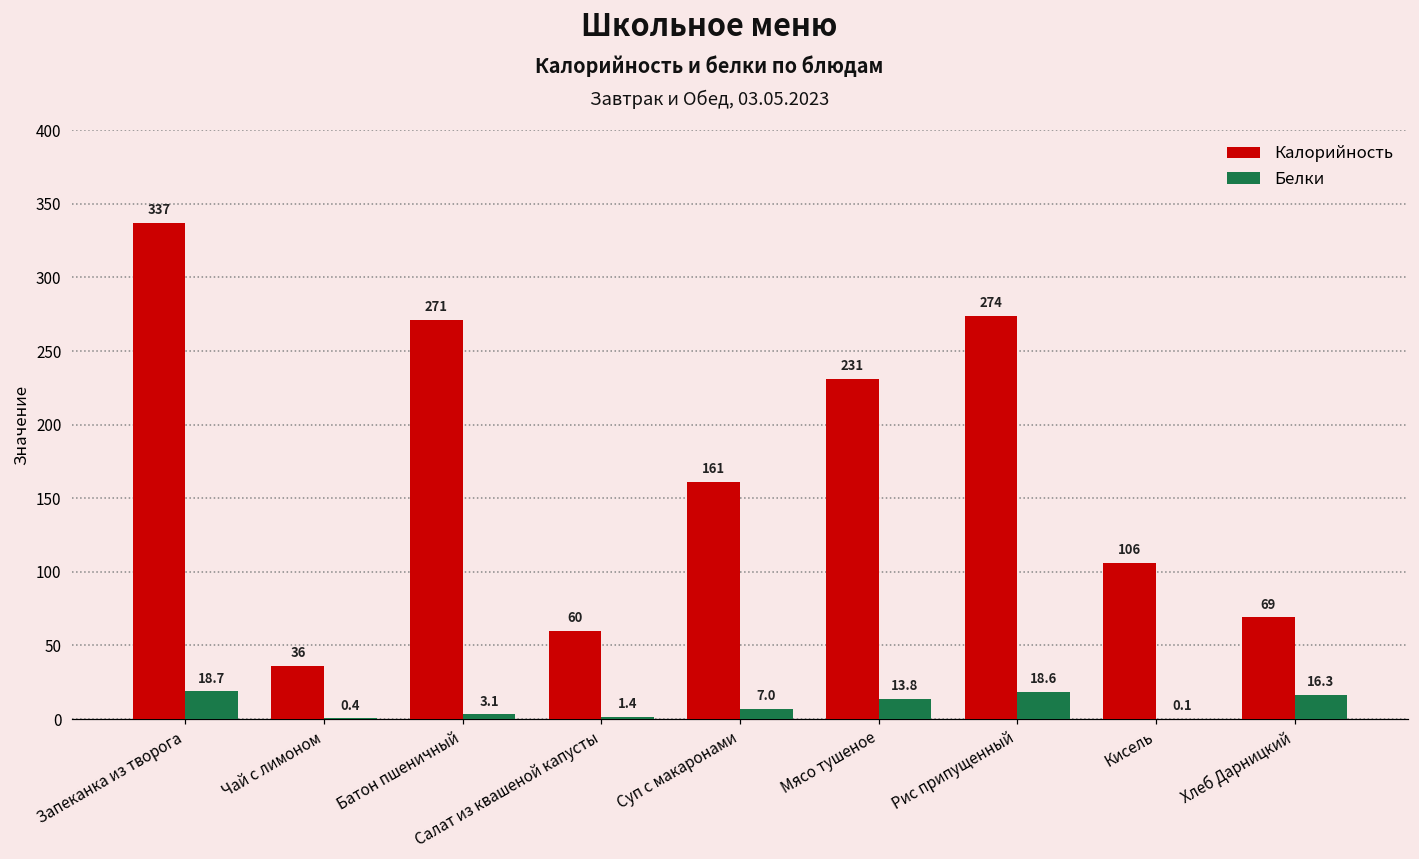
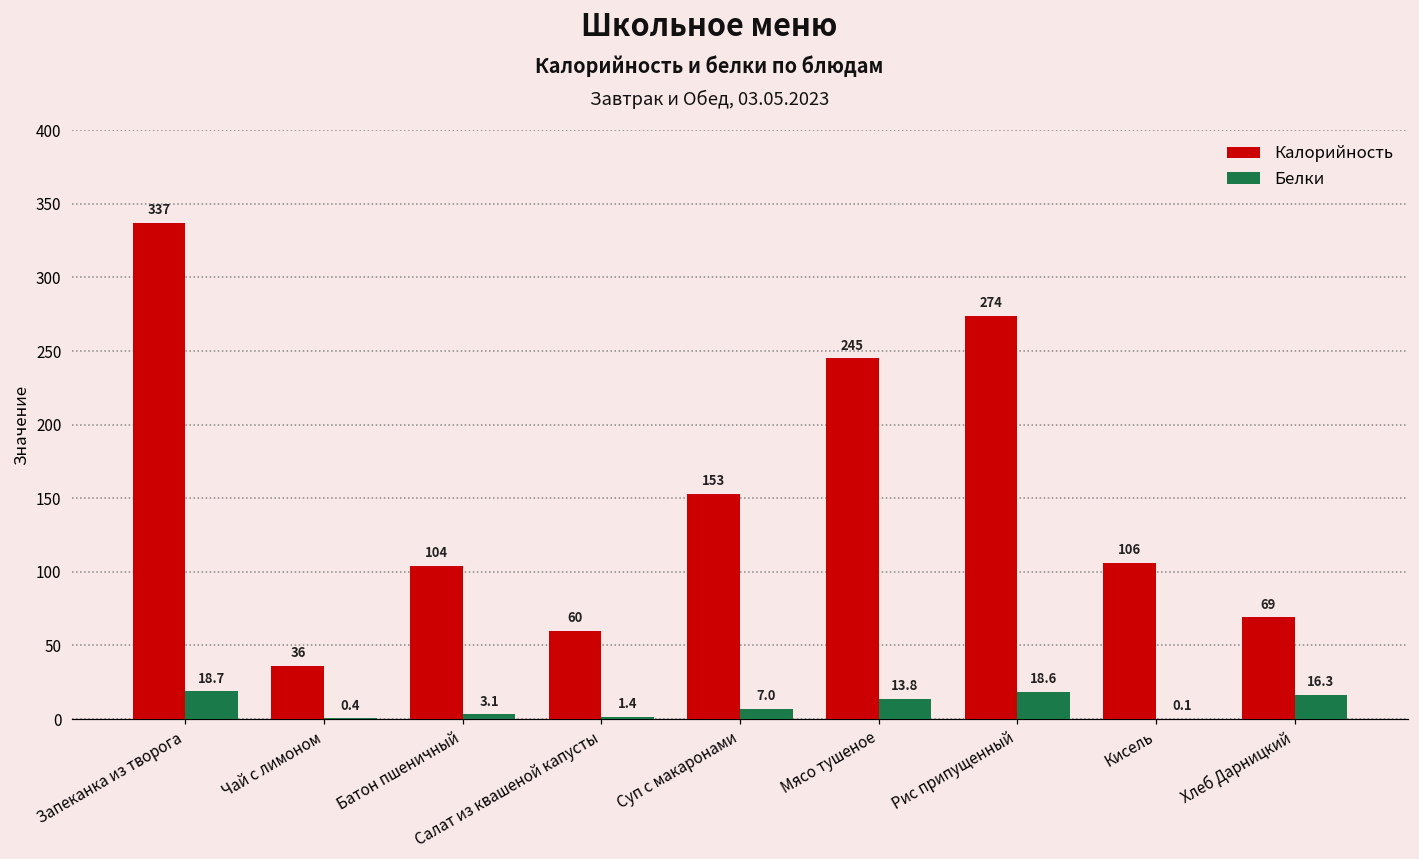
Калорийность, Батон пшеничный: 271 -> 104
Калорийность, Суп с макаронами: 161 -> 153
Калорийность, Мясо тушеное: 231 -> 245
